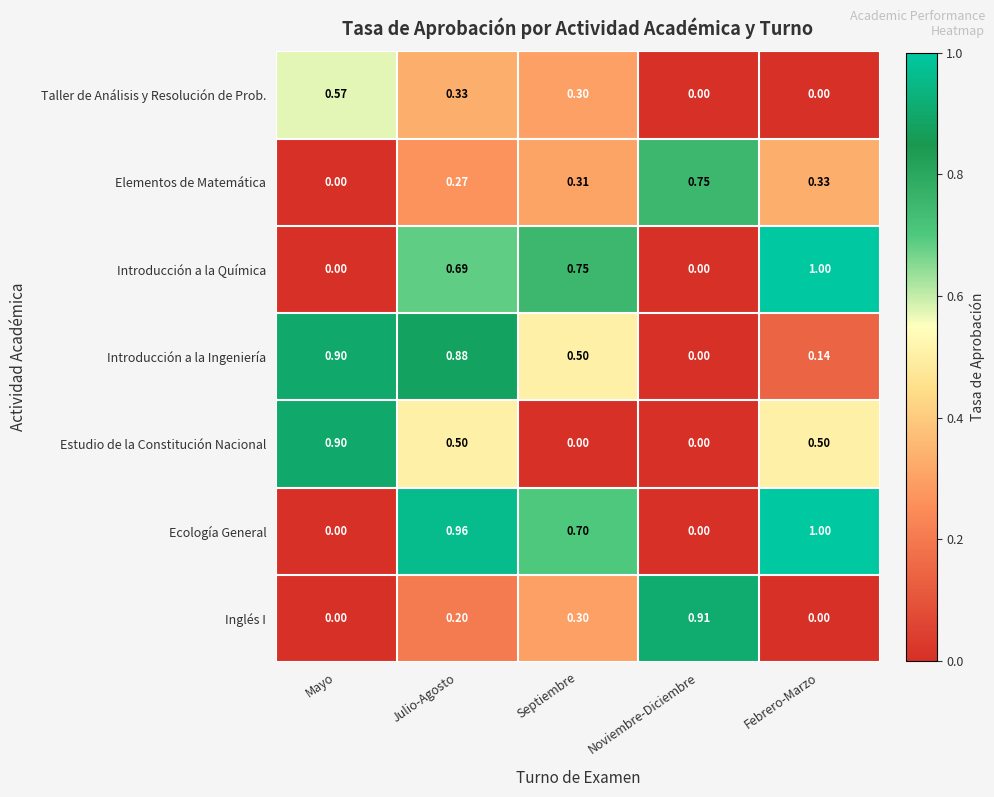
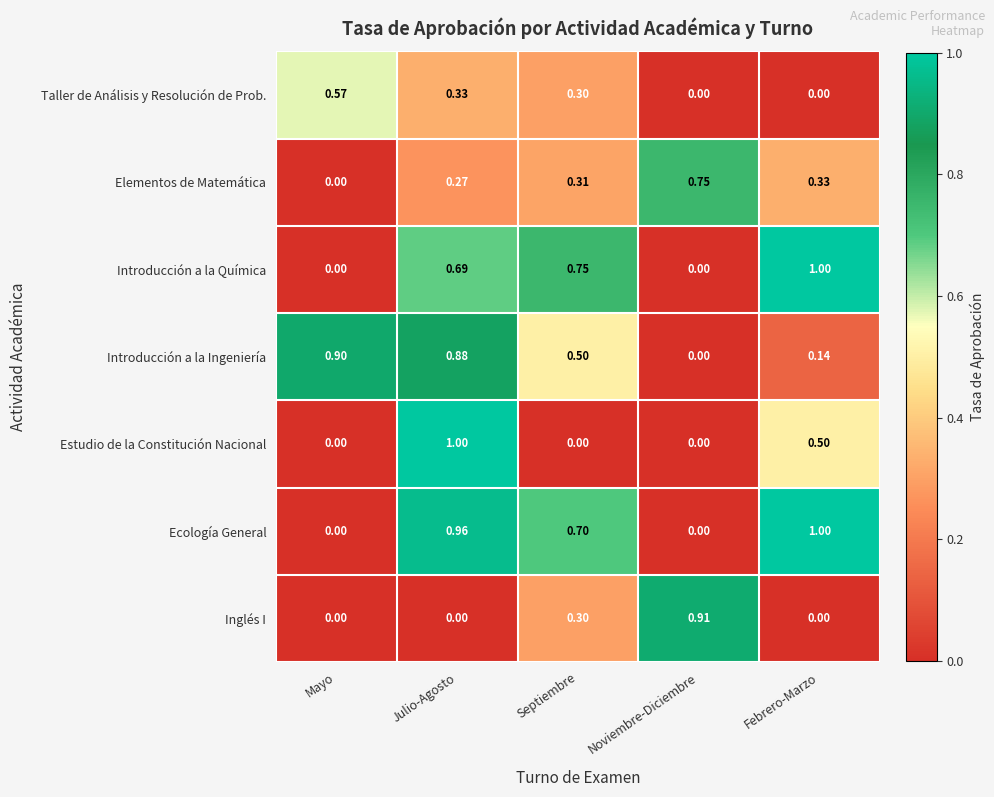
Estudio de la Constitución Nacional, Mayo: 0.90 -> 0.00
Estudio de la Constitución Nacional, Julio-Agosto: 0.50 -> 1.00
Inglés I, Julio-Agosto: 0.20 -> 0.00
